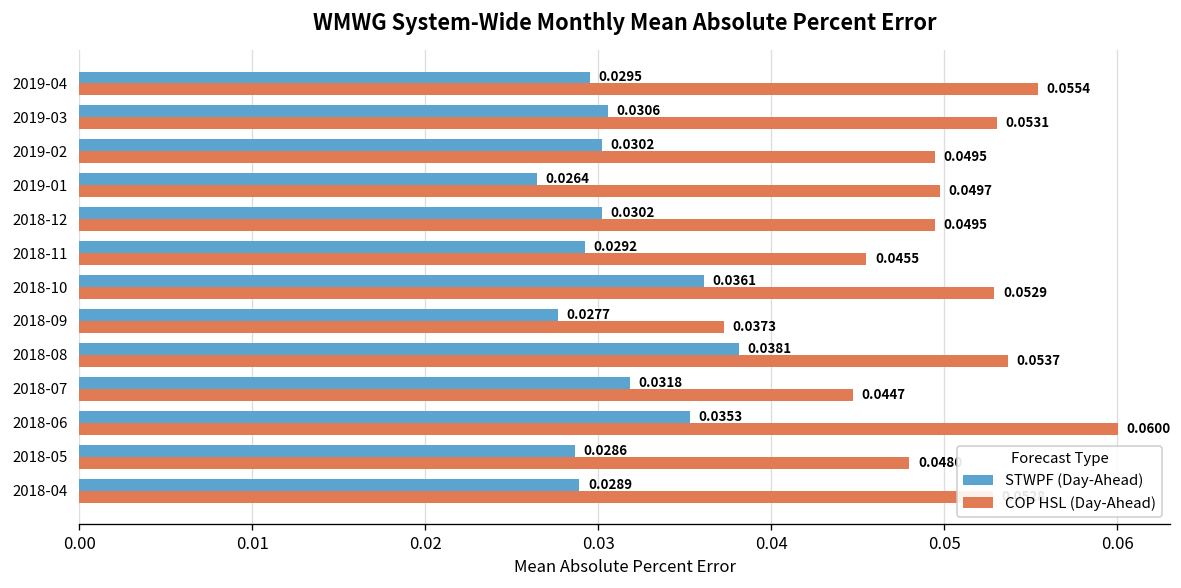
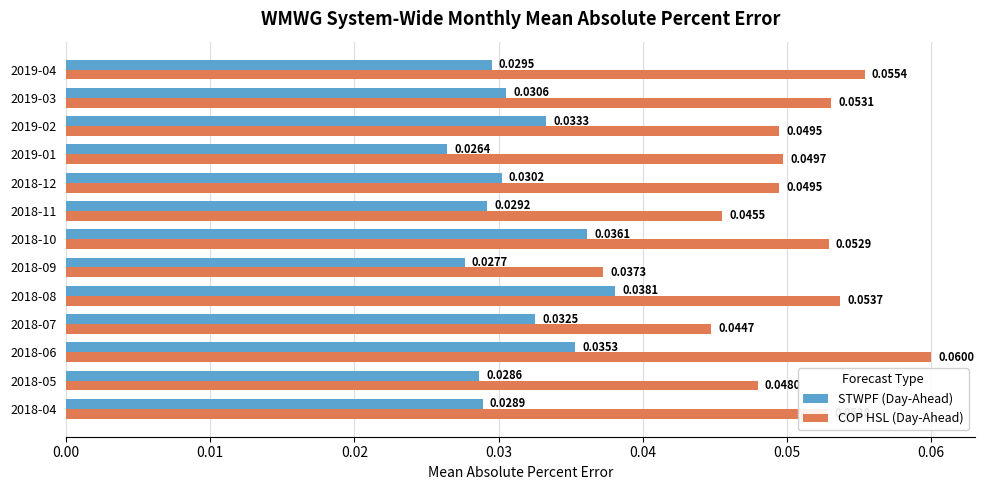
STWPF (Day-Ahead), 2019-02: 0.0302 -> 0.0333
STWPF (Day-Ahead), 2018-07: 0.0318 -> 0.0325
